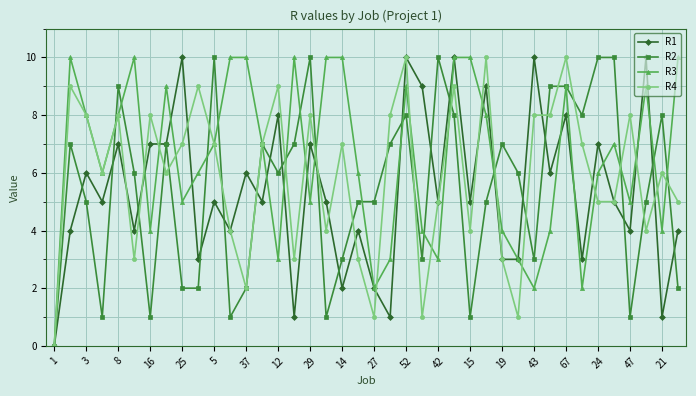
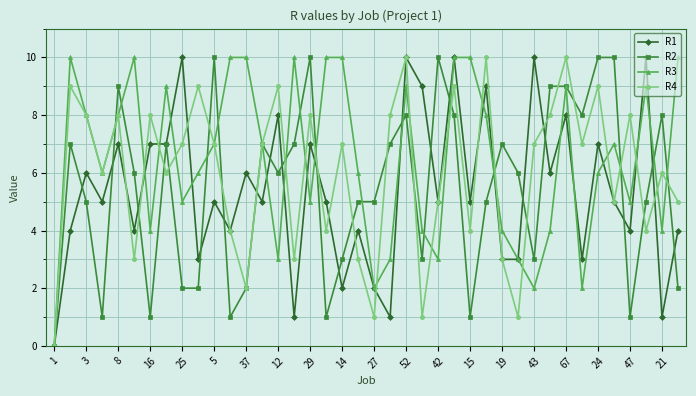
R4, 43: 8 -> 7
R4, 24: 5 -> 9
